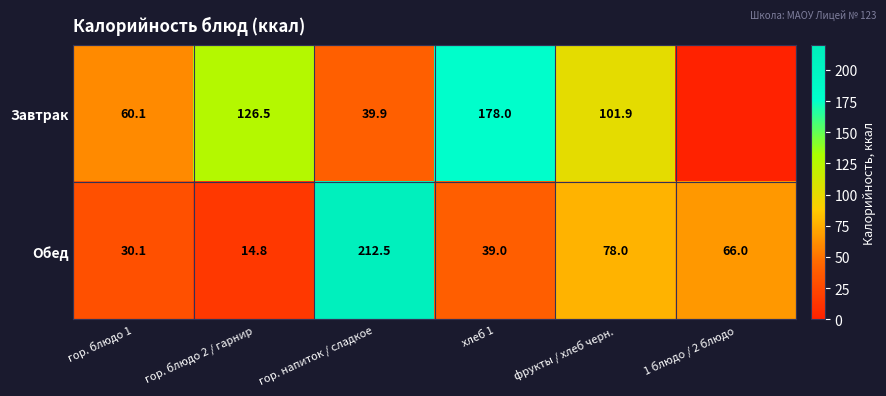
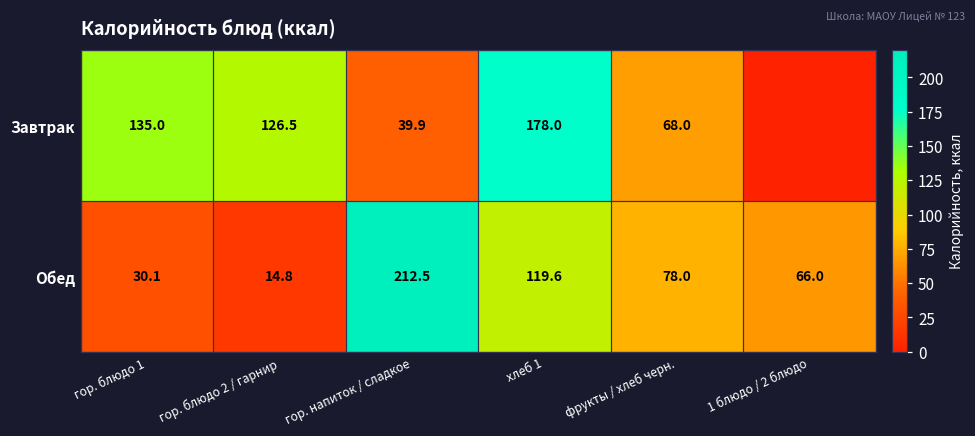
Завтрак, гор. блюдо 1: 60.1 -> 135.0
Завтрак, фрукты / хлеб черн.: 101.9 -> 68.0
Обед, хлеб 1: 39.0 -> 119.6
